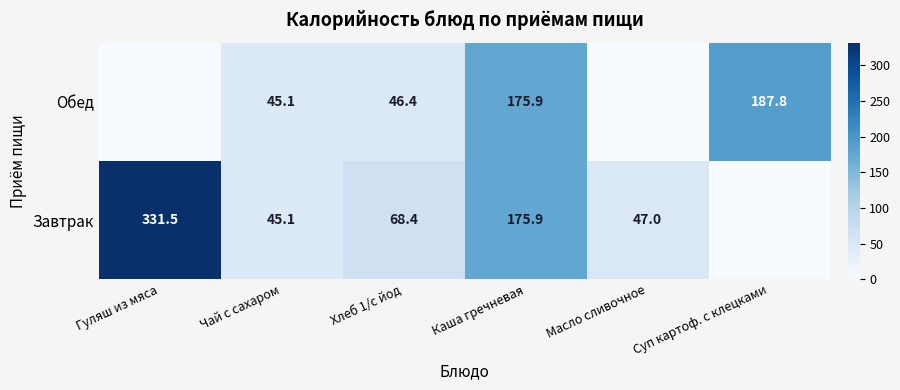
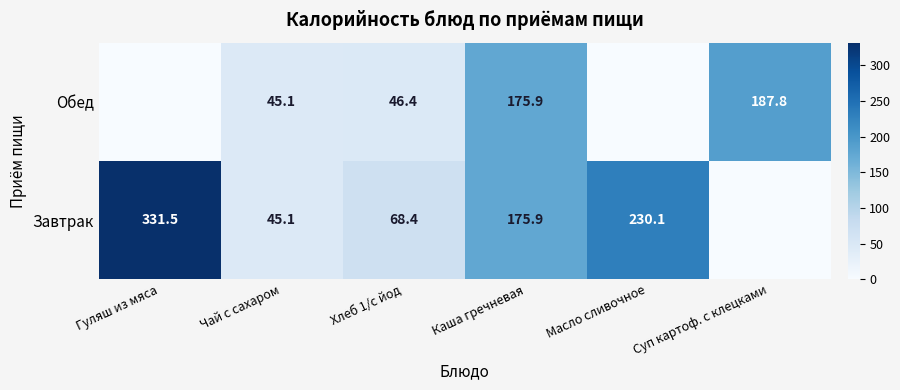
Завтрак, Масло сливочное: 47.0 -> 230.1
